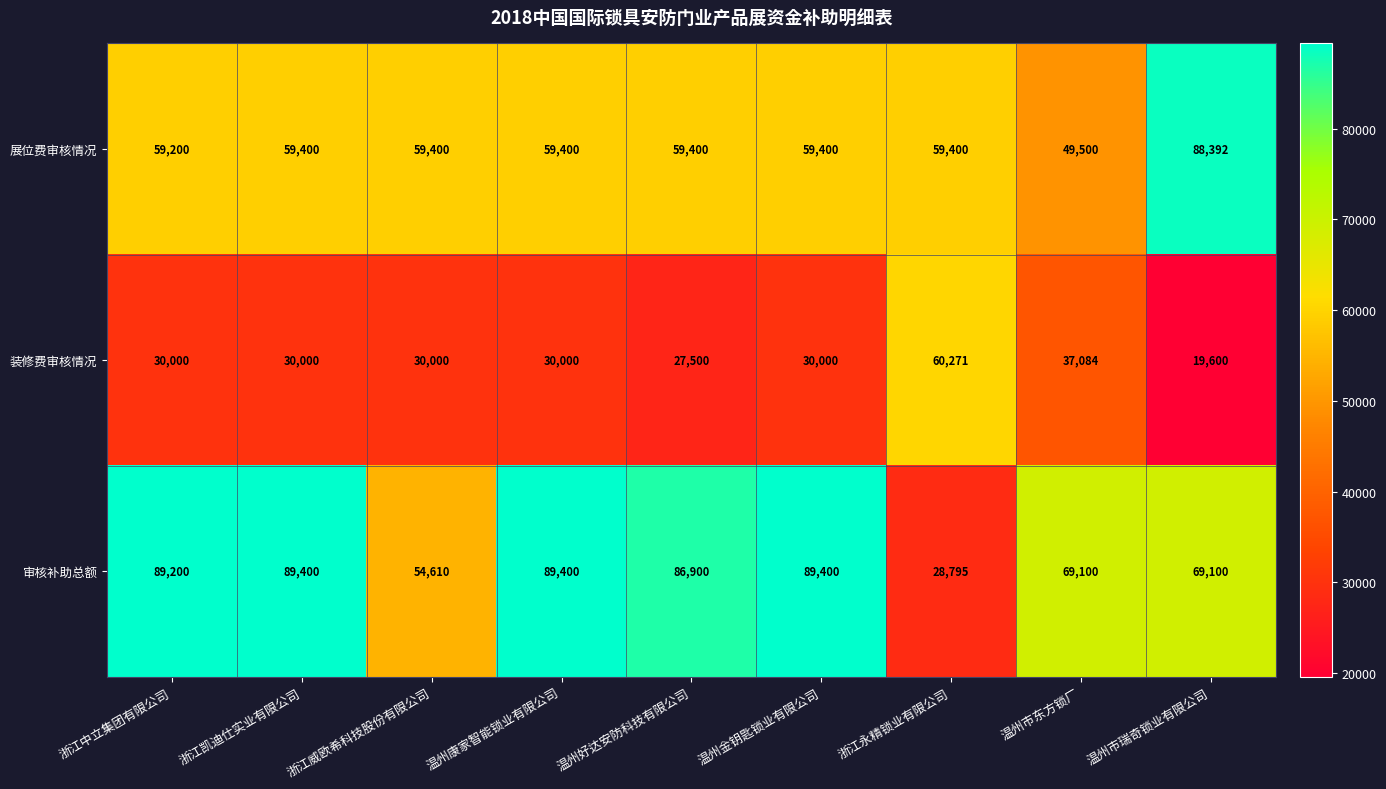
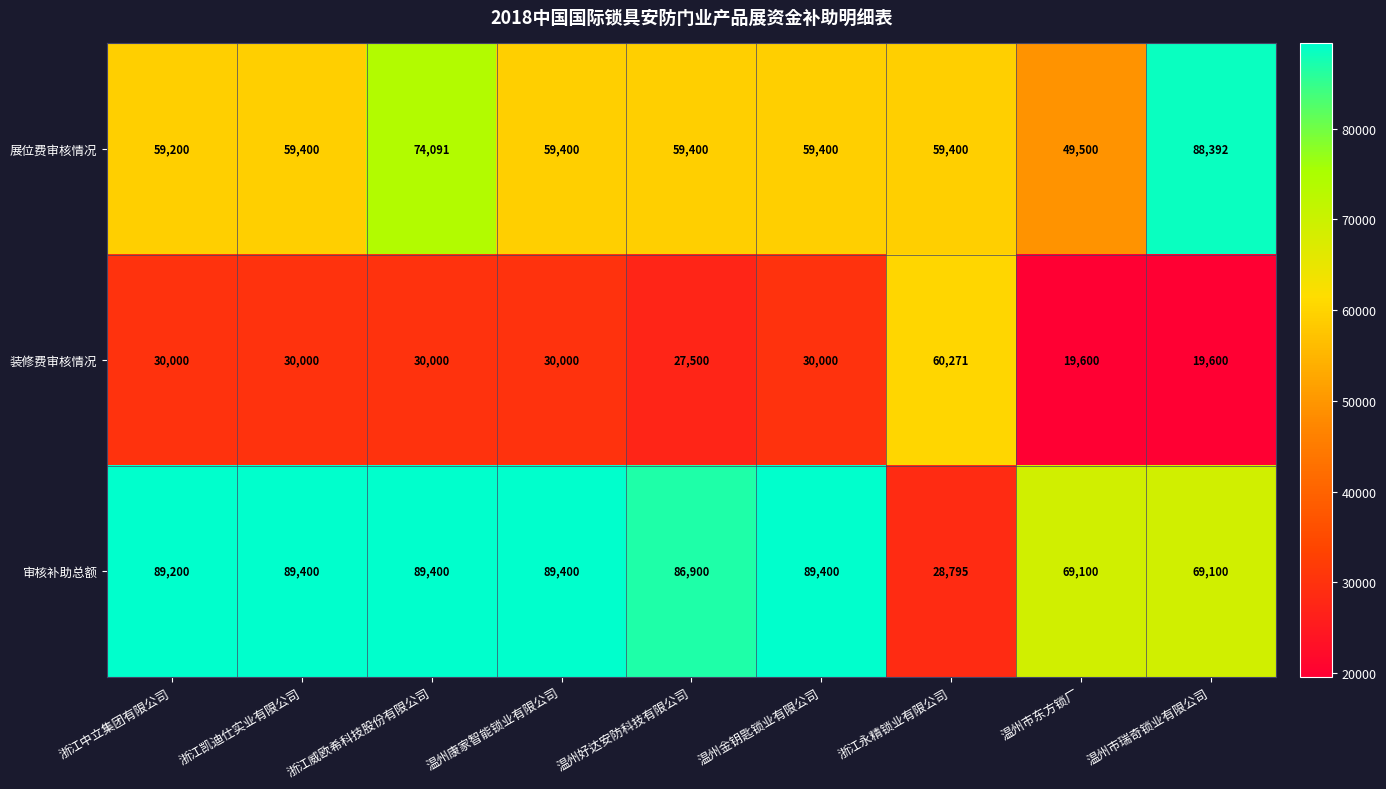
展位费审核情况, 浙江威欧希科技股份有限公司: 59,400 -> 74,091
装修费审核情况, 温州市东方锁厂: 37,084 -> 19,600
审核补助总额, 浙江威欧希科技股份有限公司: 54,610 -> 89,400
